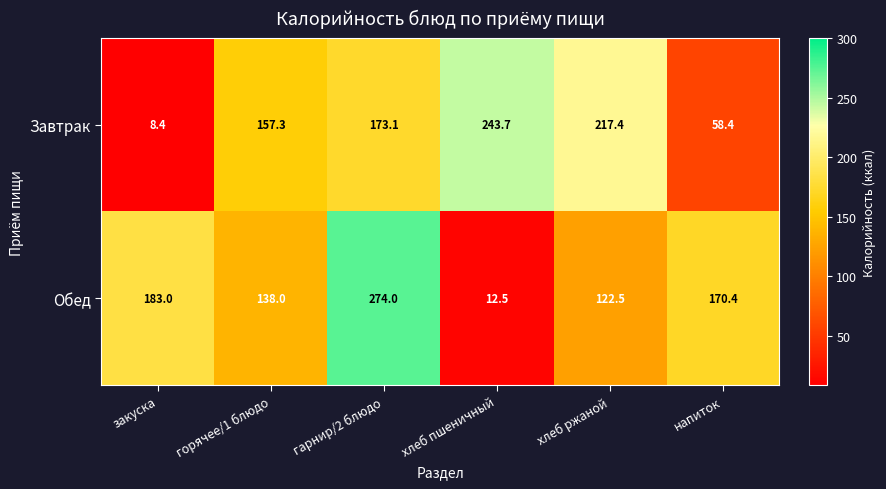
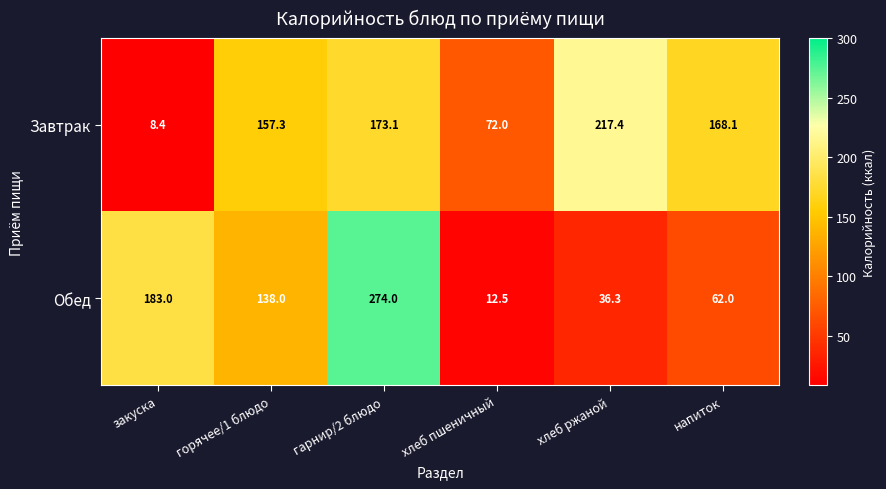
Завтрак, хлеб пшеничный: 243.7 -> 72.0
Завтрак, напиток: 58.4 -> 168.1
Обед, хлеб ржаной: 122.5 -> 36.3
Обед, напиток: 170.4 -> 62.0
